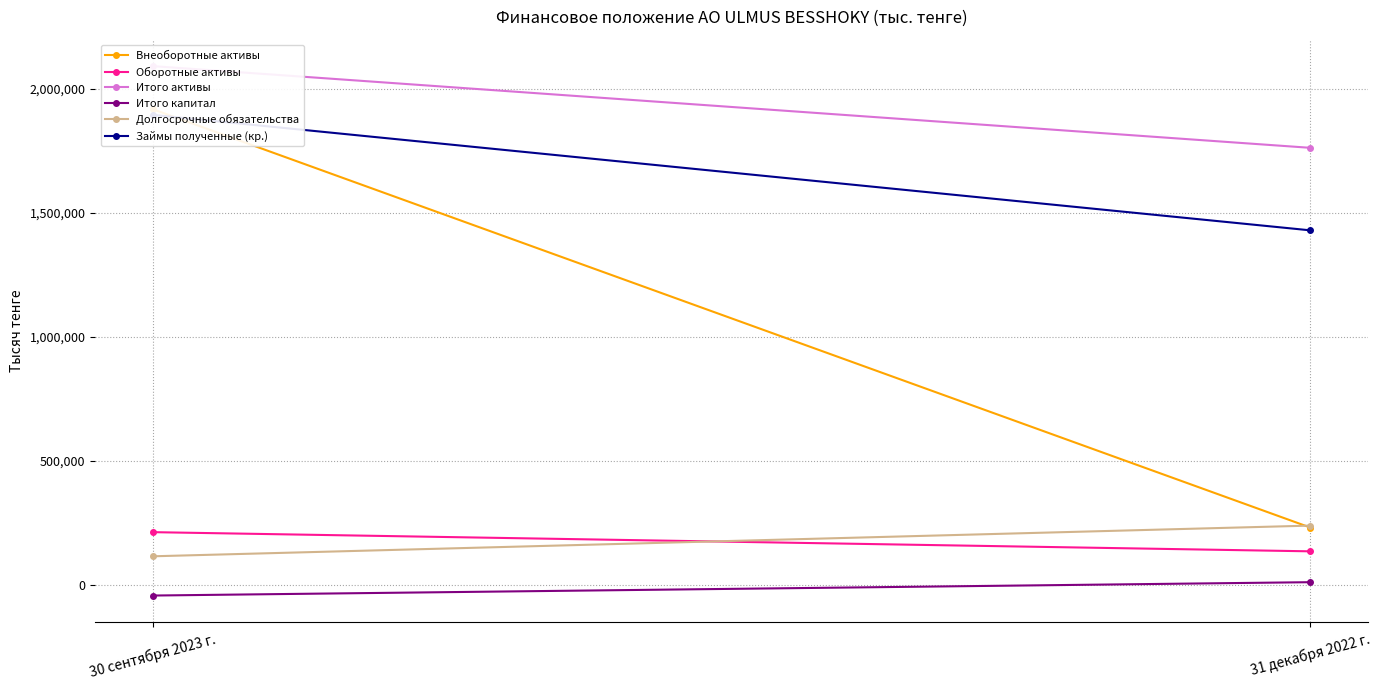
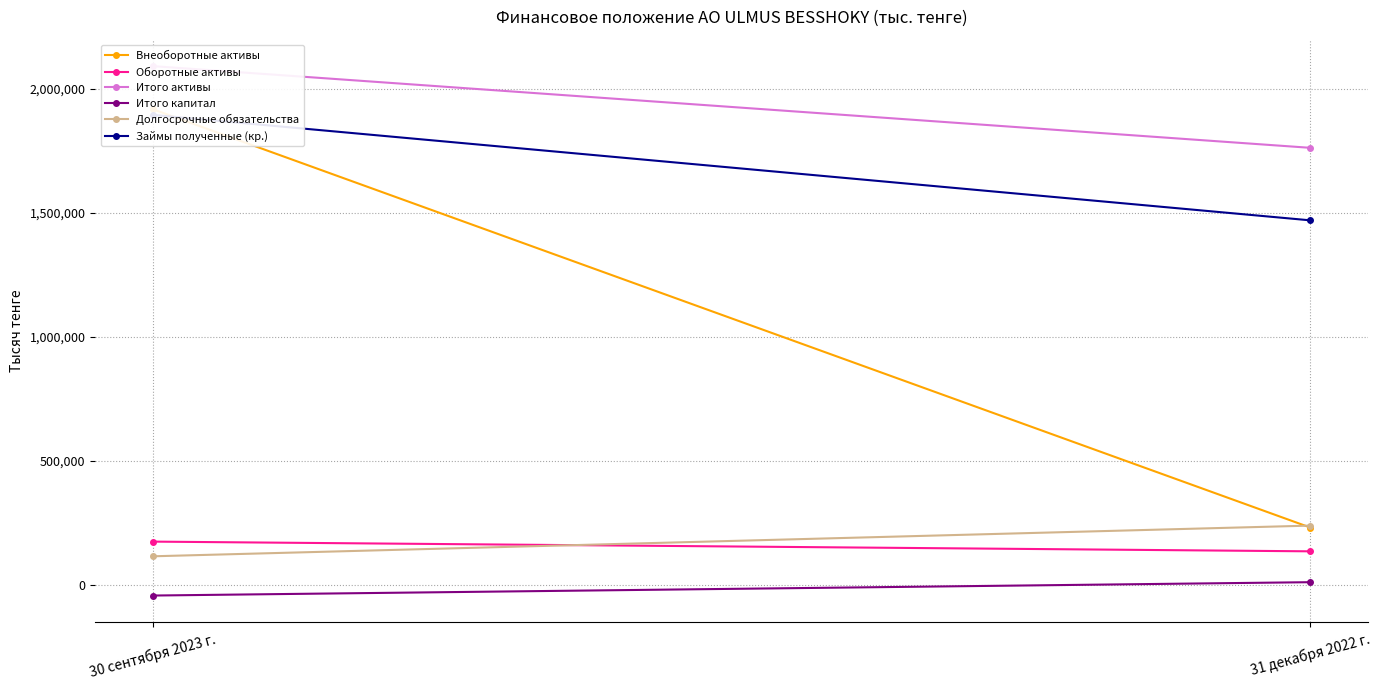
Оборотные активы, 30 сентября 2023 г.: 210,000 -> 170,000
Займы полученные (кр.), 31 декабря 2022 г.: 1,430,000 -> 1,470,000
